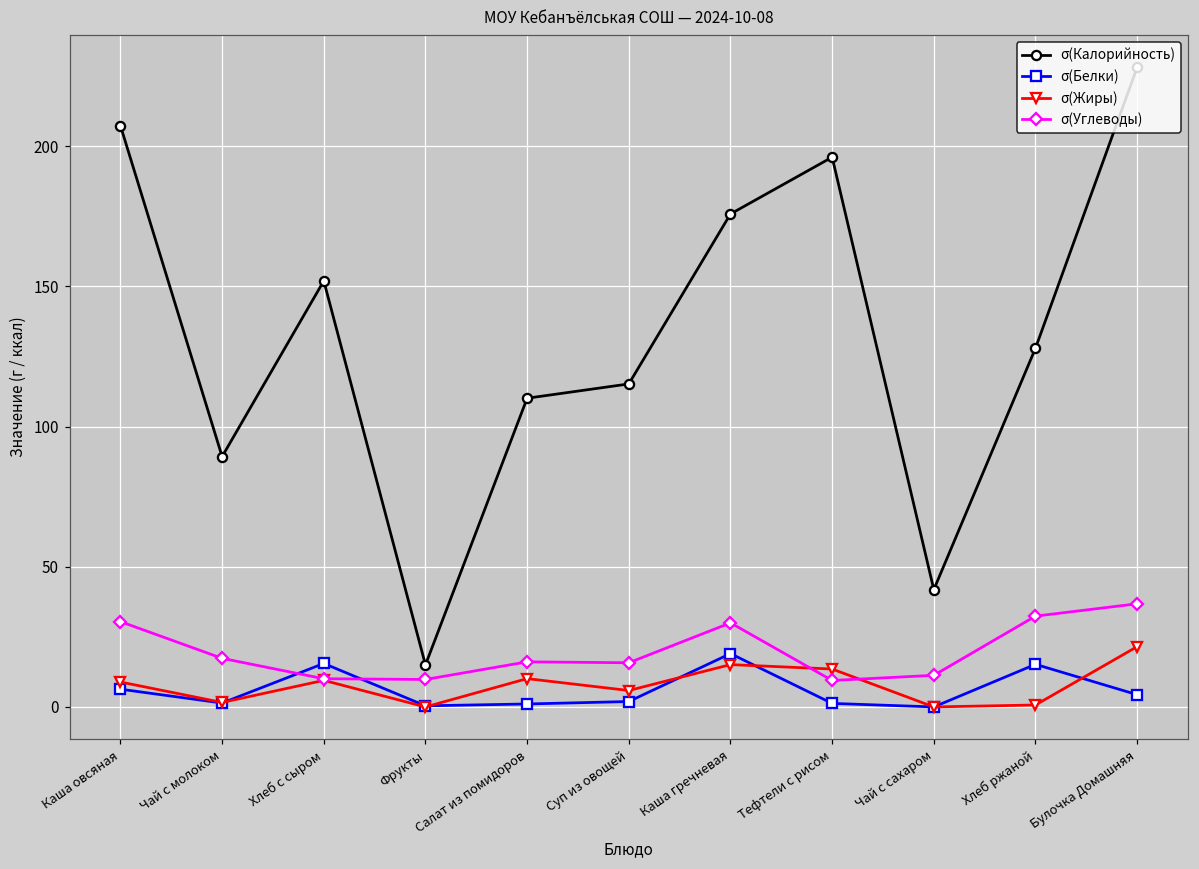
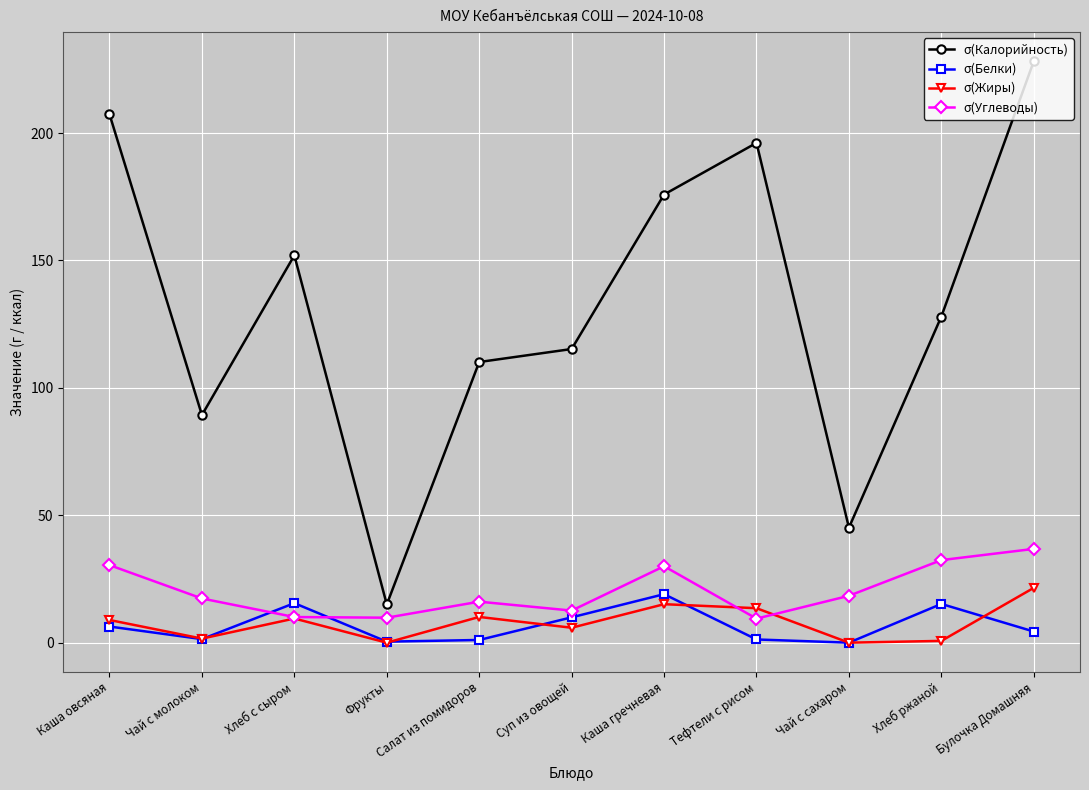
σ(Белки), Суп из овощей: 2 -> 10
σ(Углеводы), Суп из овощей: 16 -> 13
σ(Калорийность), Чай с сахаром: 42 -> 45
σ(Углеводы), Чай с сахаром: 11 -> 18
